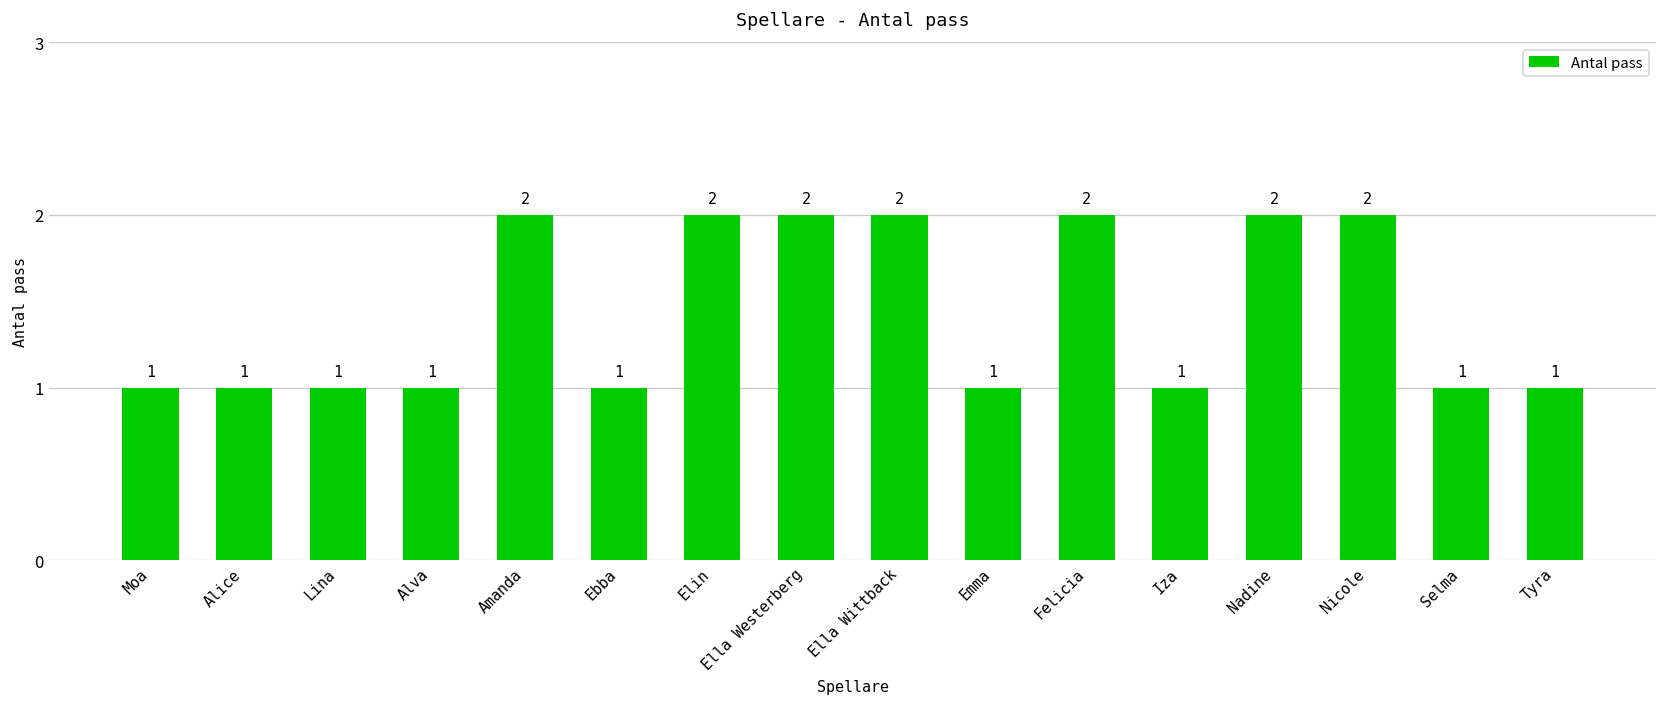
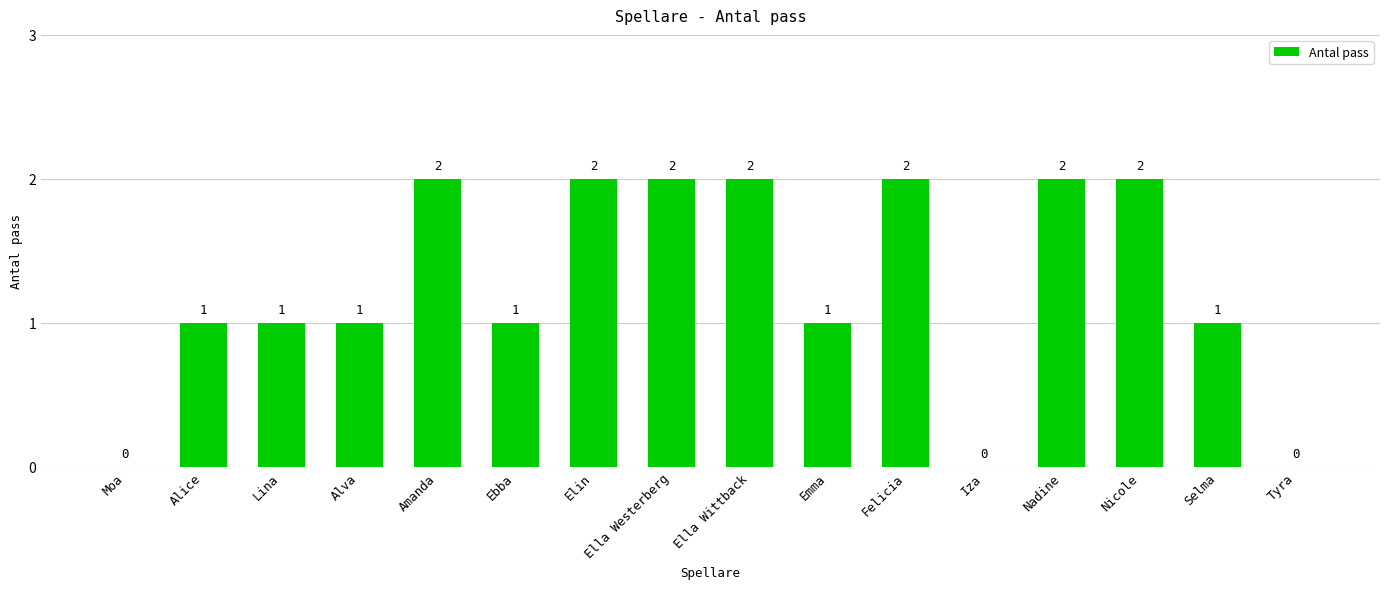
Moa: 1 -> 0
Iza: 1 -> 0
Tyra: 1 -> 0
